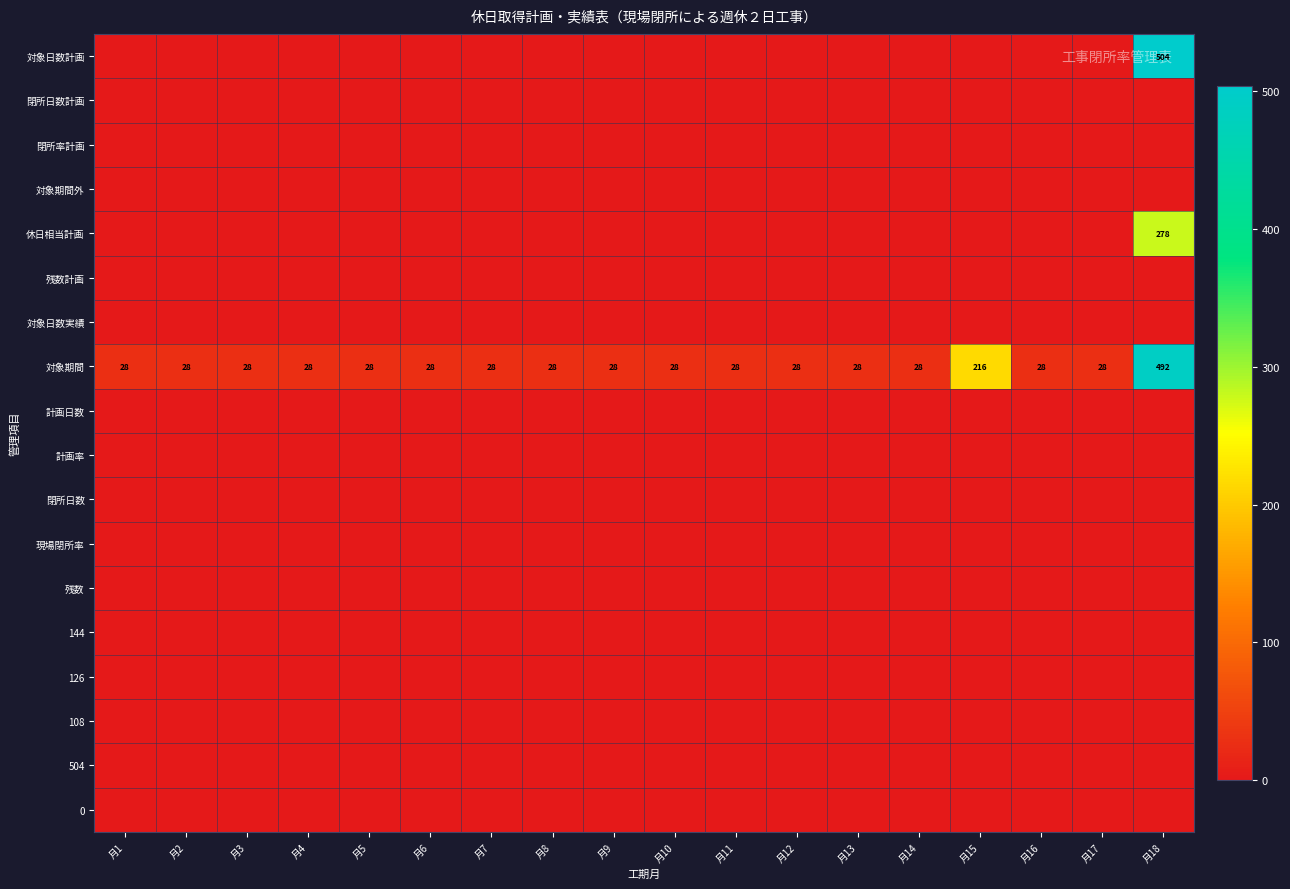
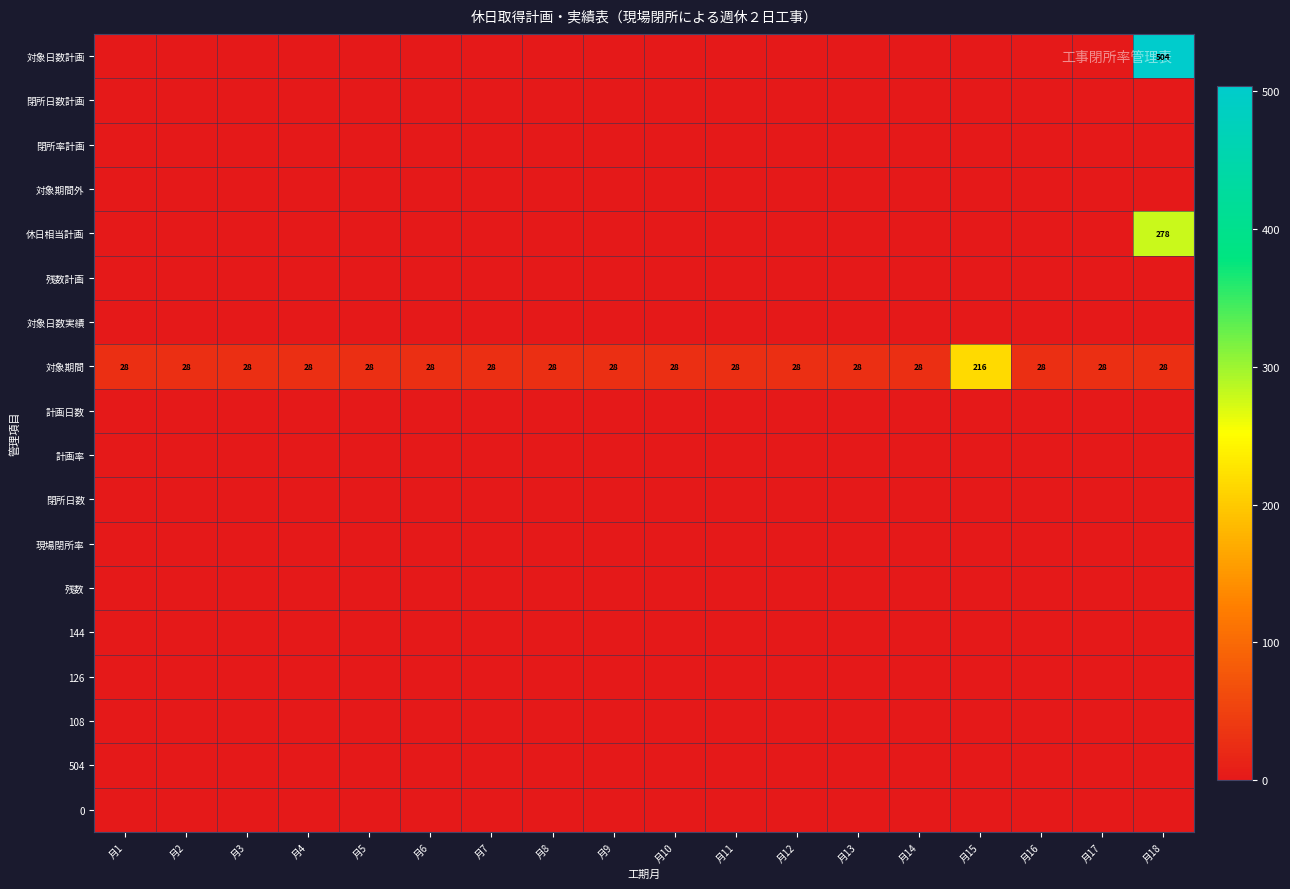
対象期間, 月18: 492 -> 28
